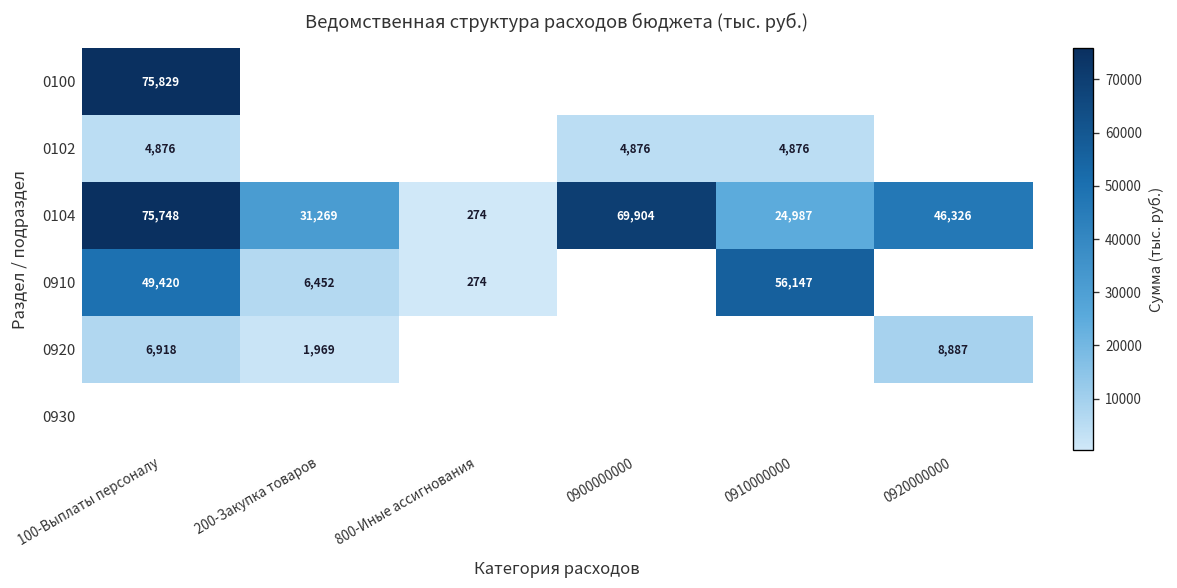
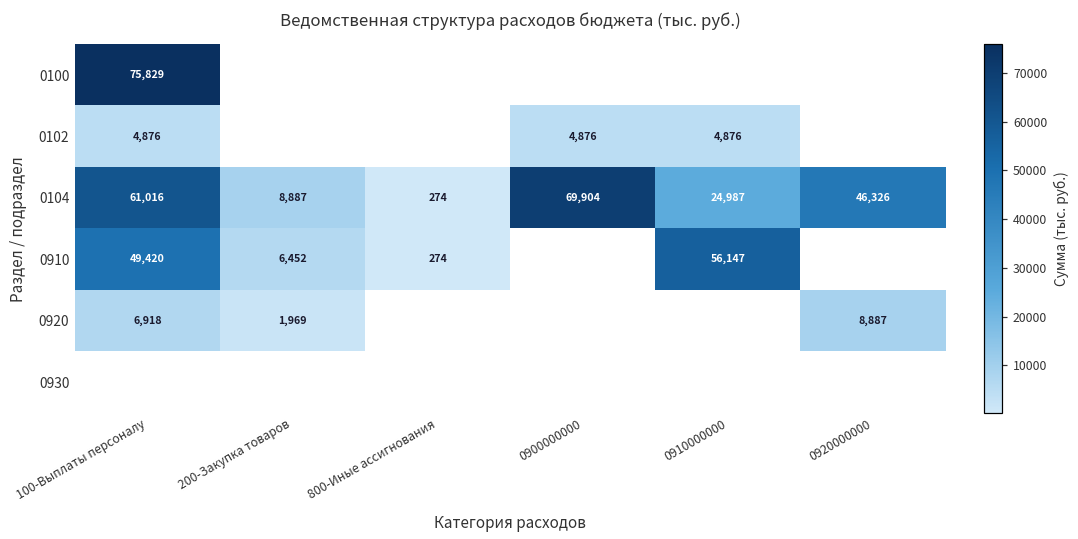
0104, 100-Выплаты персоналу: 75,748 -> 61,016
0104, 200-Закупка товаров: 31,269 -> 8,887
